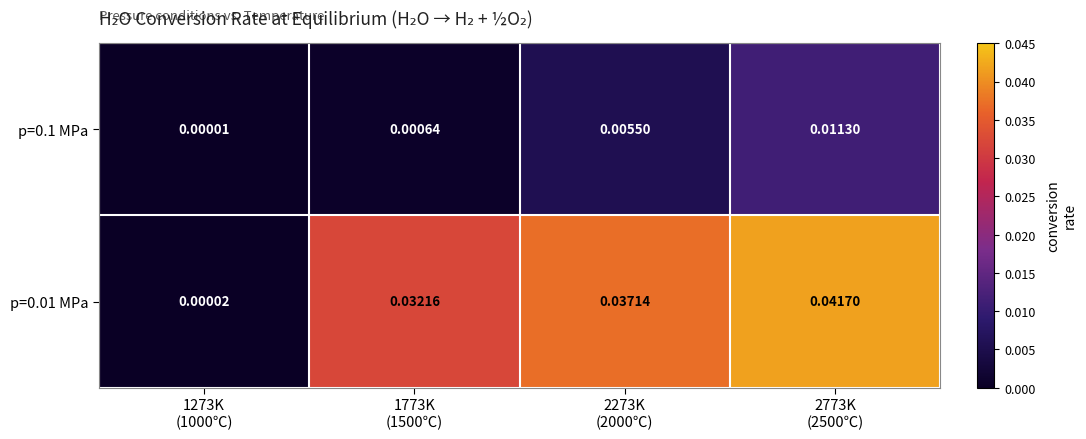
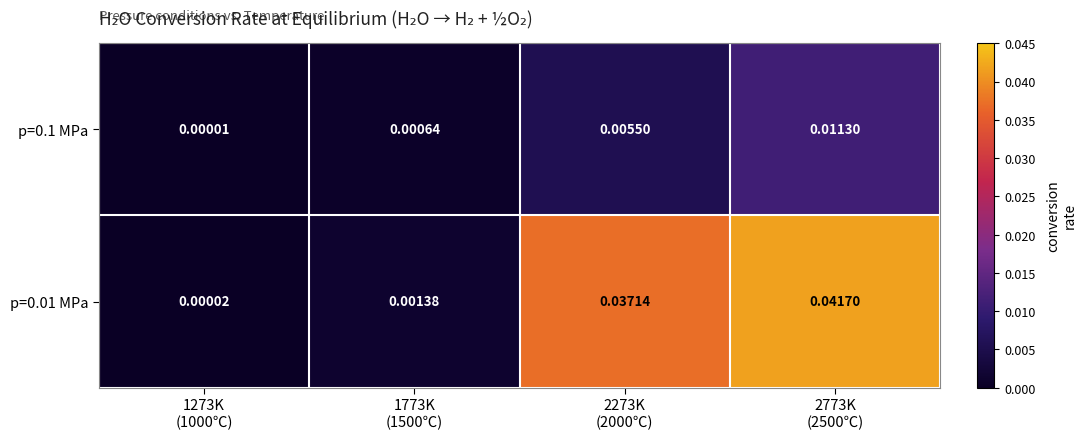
p=0.01 MPa, 1773K (1500℃): 0.03216 -> 0.00138
